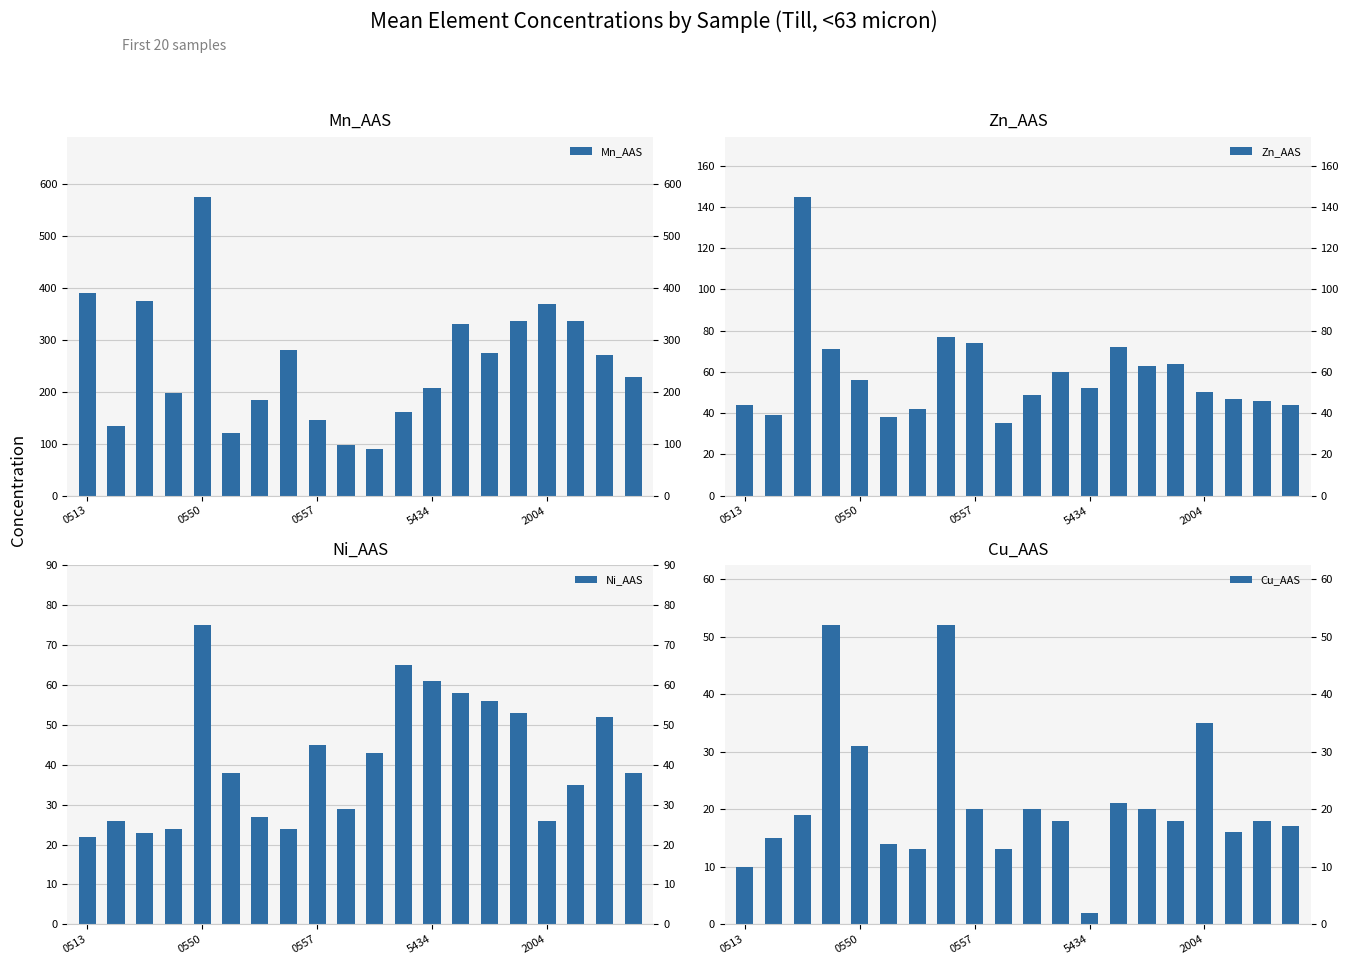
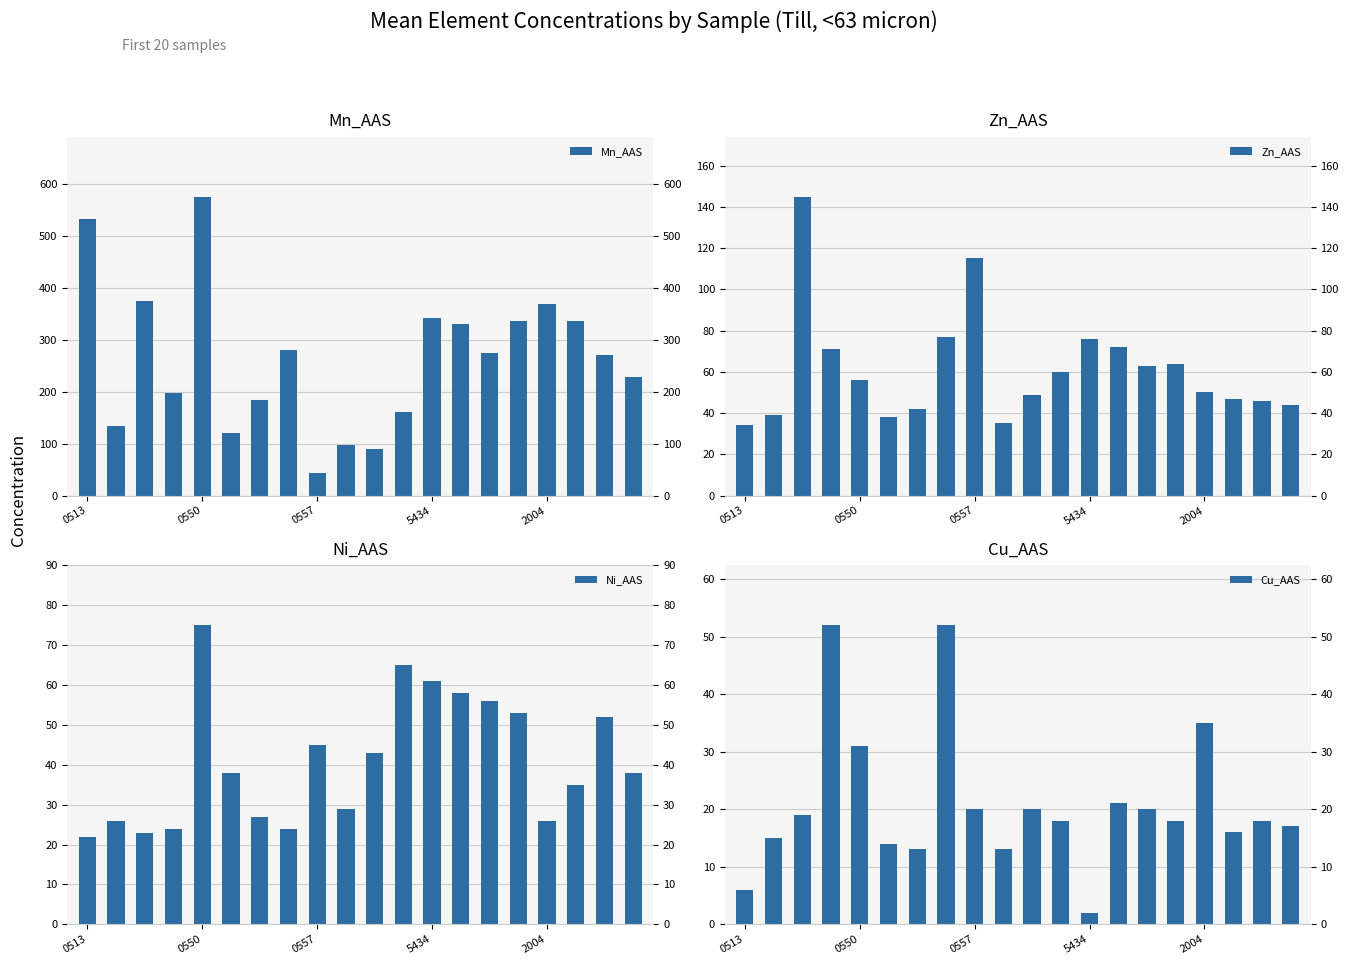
Mn_AAS, 0513: 390 -> 530
Mn_AAS, 0557: 150 -> 40
Mn_AAS, 5434: 210 -> 340
Zn_AAS, 0513: 44 -> 34
Zn_AAS, 0557: 74 -> 115
Zn_AAS, 5434: 52 -> 76
Cu_AAS, 0513: 10 -> 6
